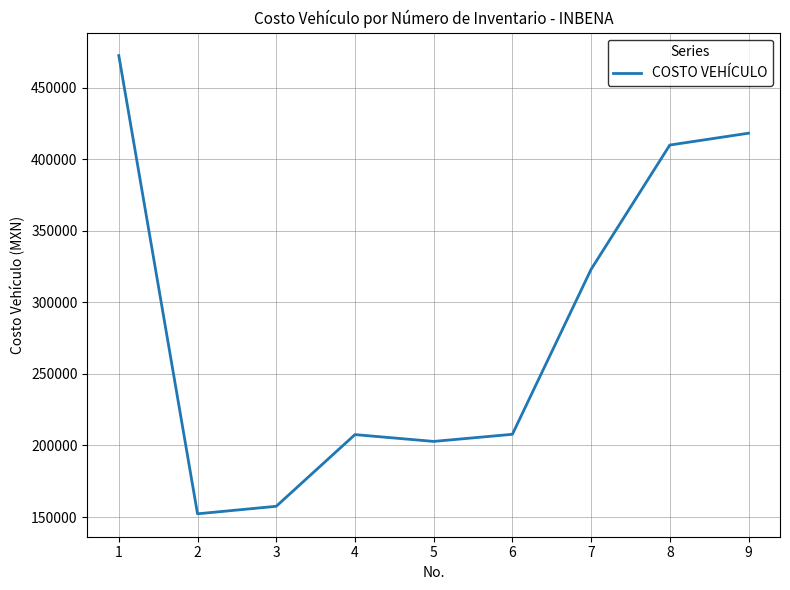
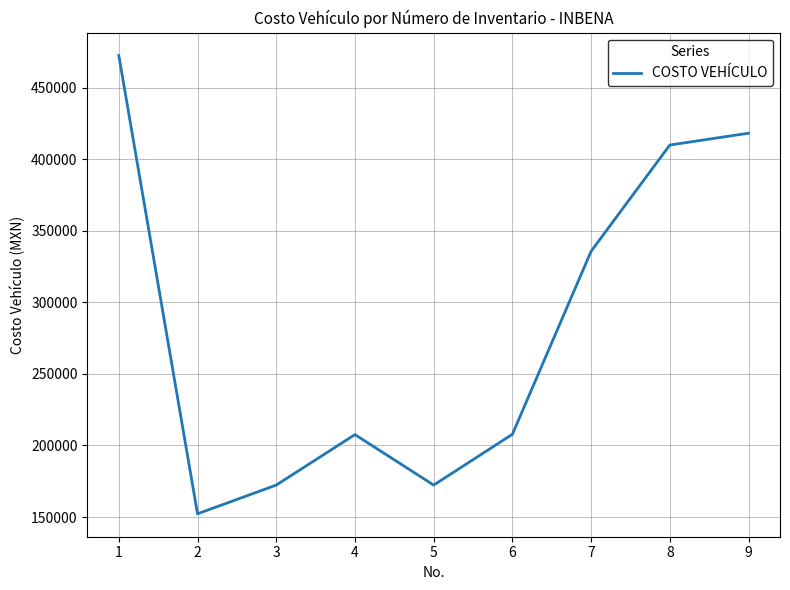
3: 158000 -> 172000
5: 203000 -> 172000
7: 323000 -> 336000
